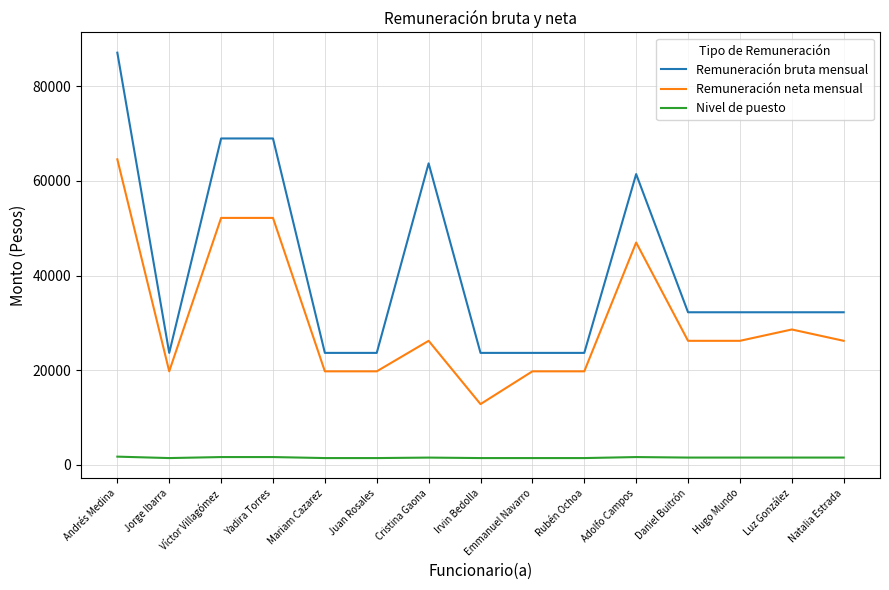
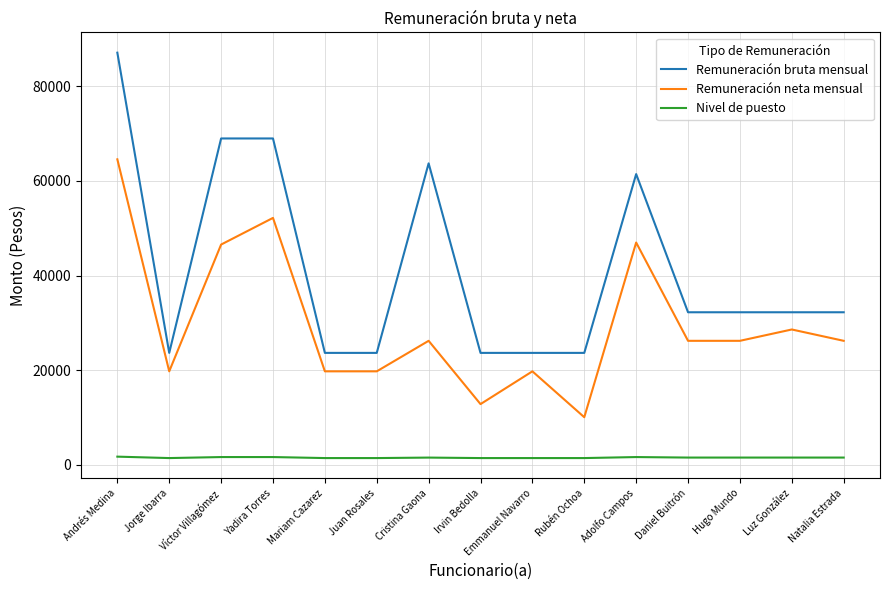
Remuneración neta mensual, Víctor Villagómez: 52000 -> 47000
Remuneración neta mensual, Rubén Ochoa: 20000 -> 10000
